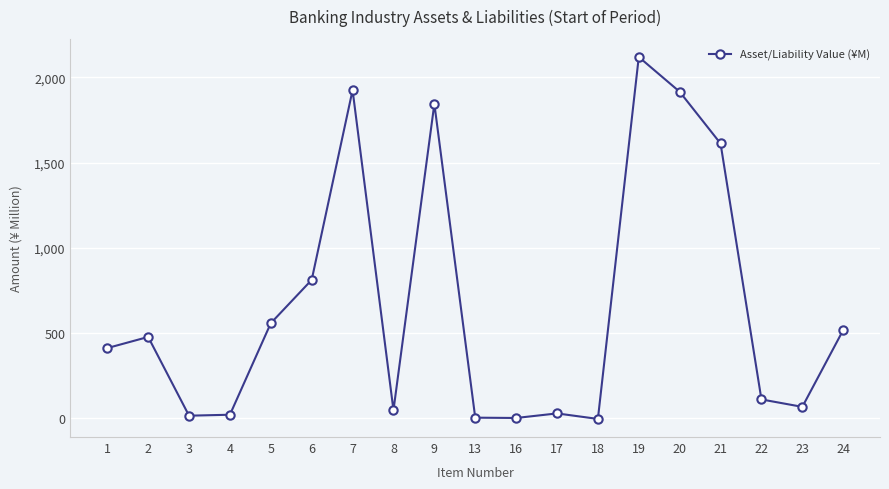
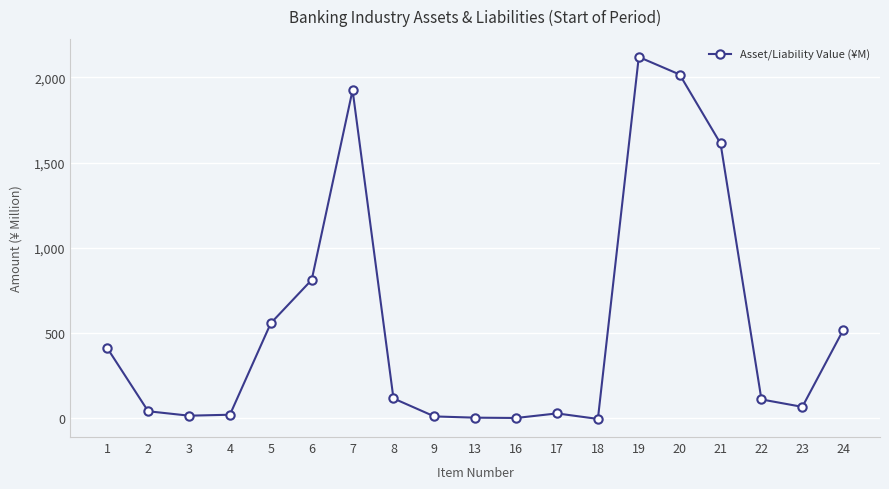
2: 480 -> 40
8: 50 -> 120
9: 1,850 -> 10
20: 1,920 -> 2,020
